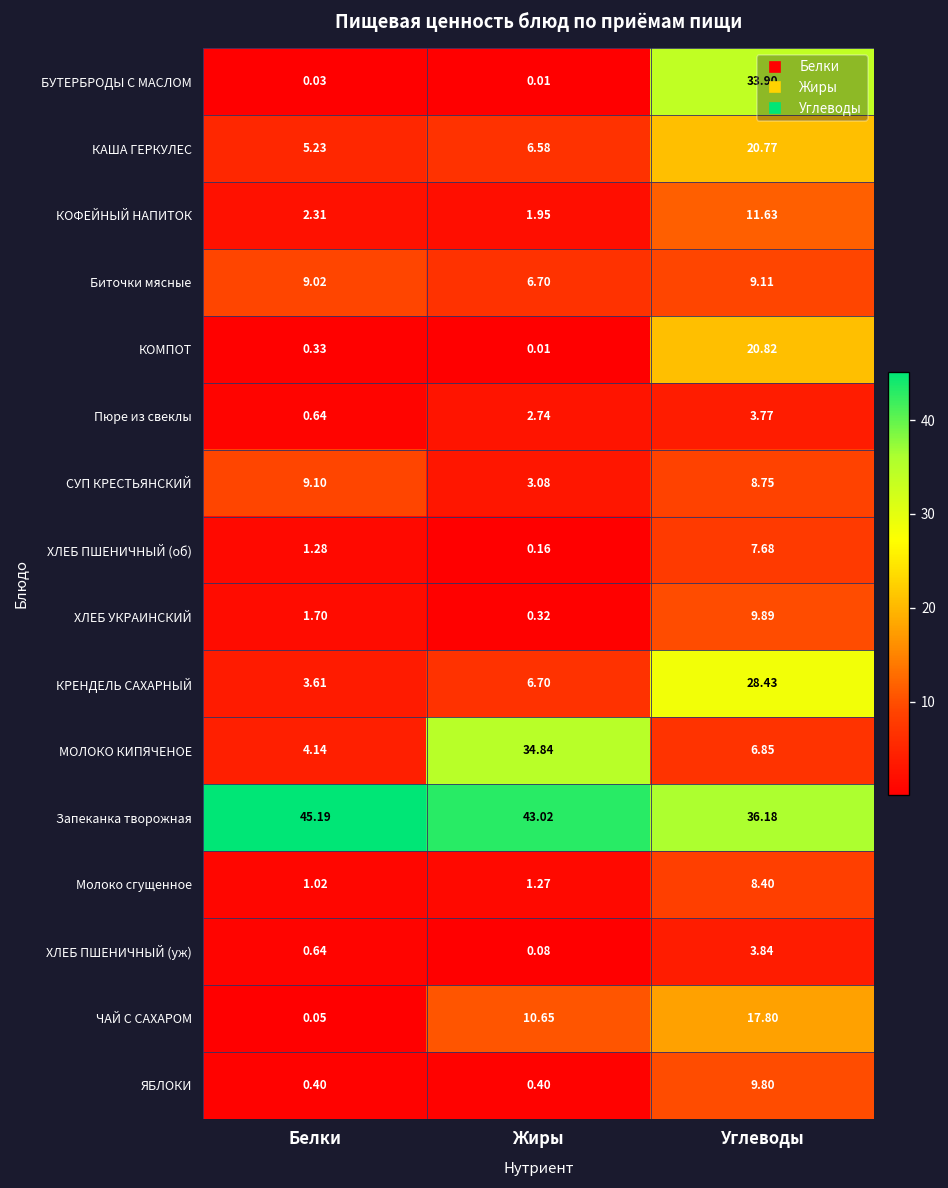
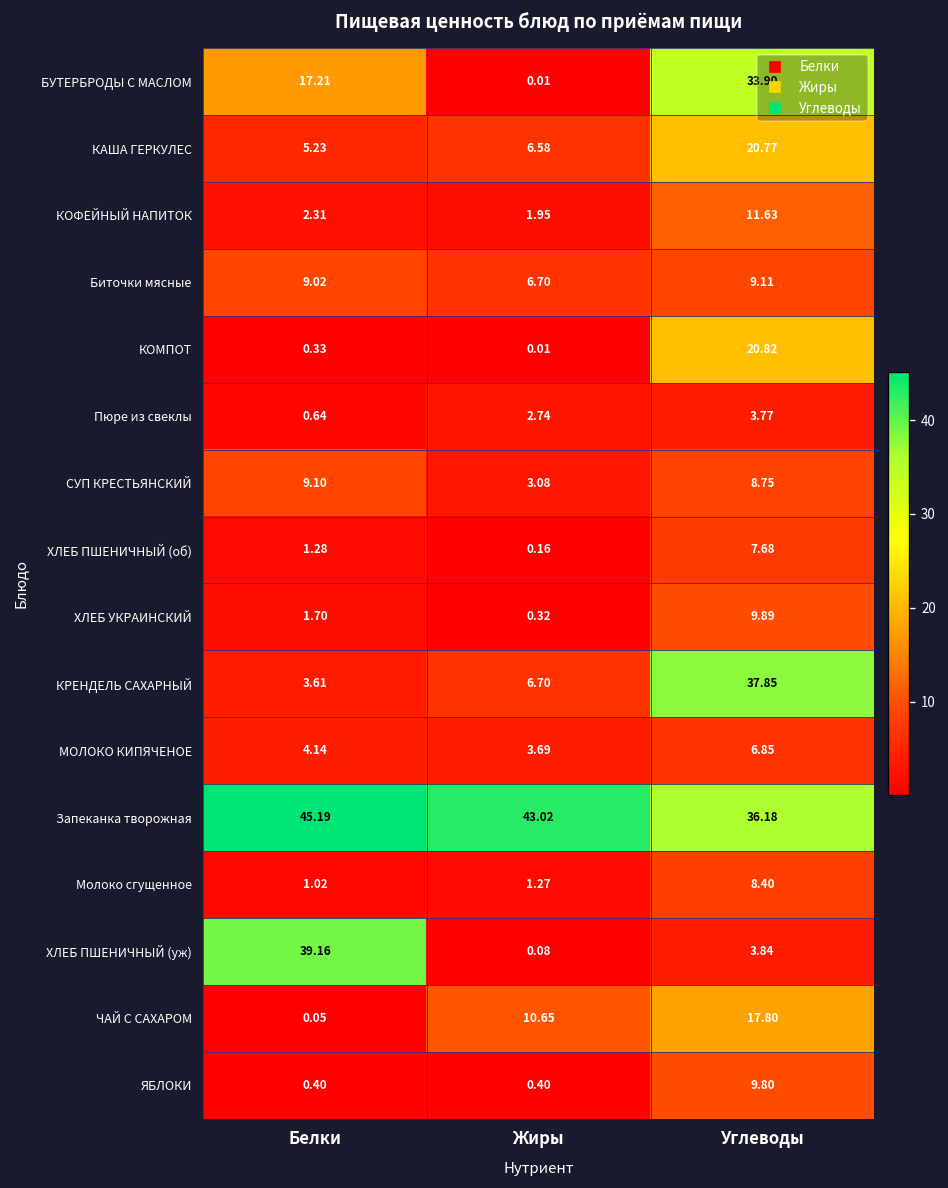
БУТЕРБРОДЫ С МАСЛОМ, Белки: 0.03 -> 17.21
КРЕНДЕЛЬ САХАРНЫЙ, Углеводы: 28.43 -> 37.85
МОЛОКО КИПЯЧЕНОЕ, Жиры: 34.84 -> 3.69
ХЛЕБ ПШЕНИЧНЫЙ (уж), Белки: 0.64 -> 39.16
